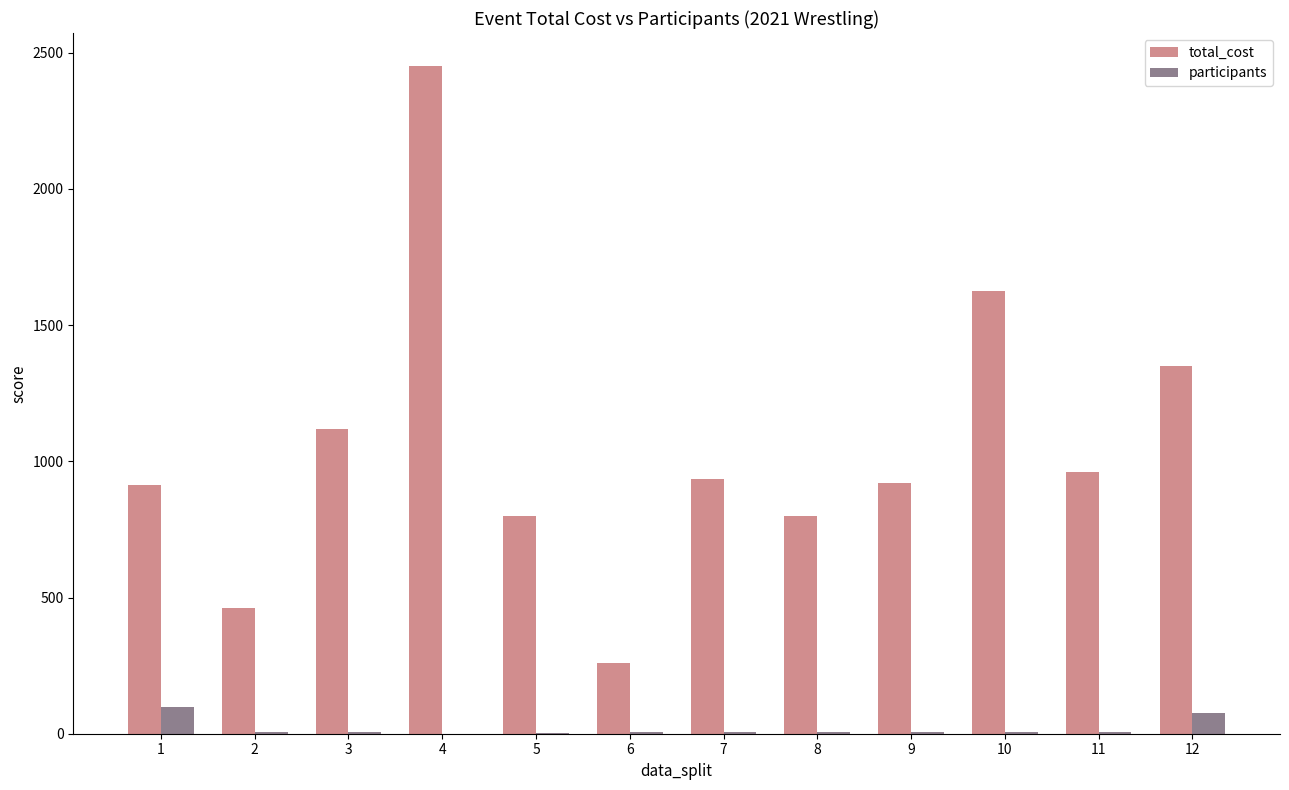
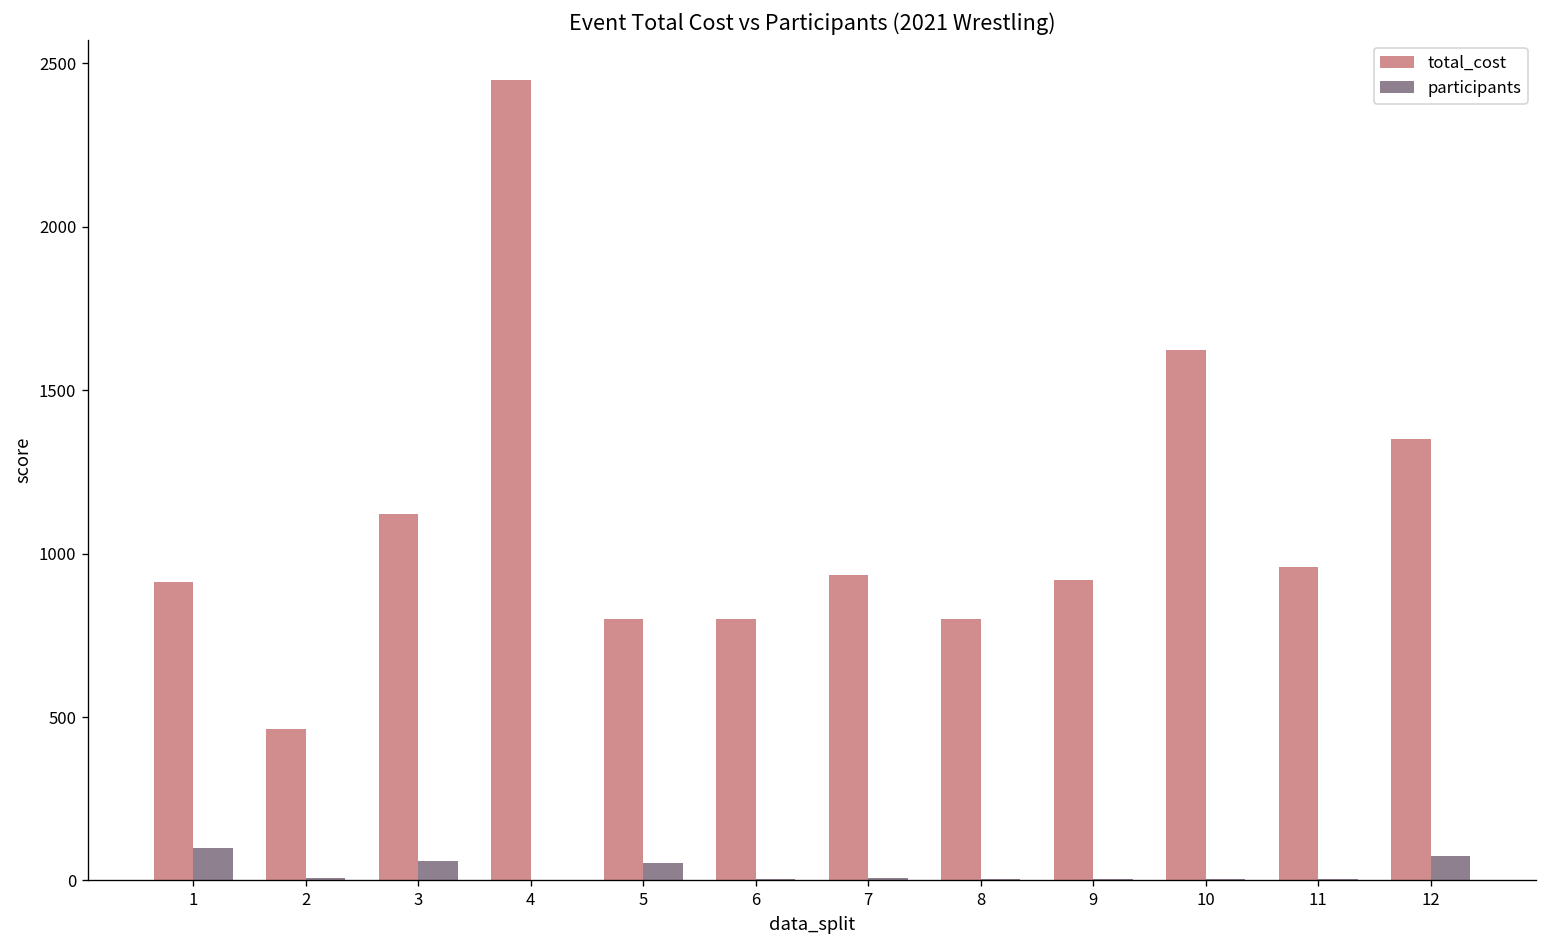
participants, 3: 10 -> 60
participants, 5: 0 -> 50
total_cost, 6: 260 -> 800
